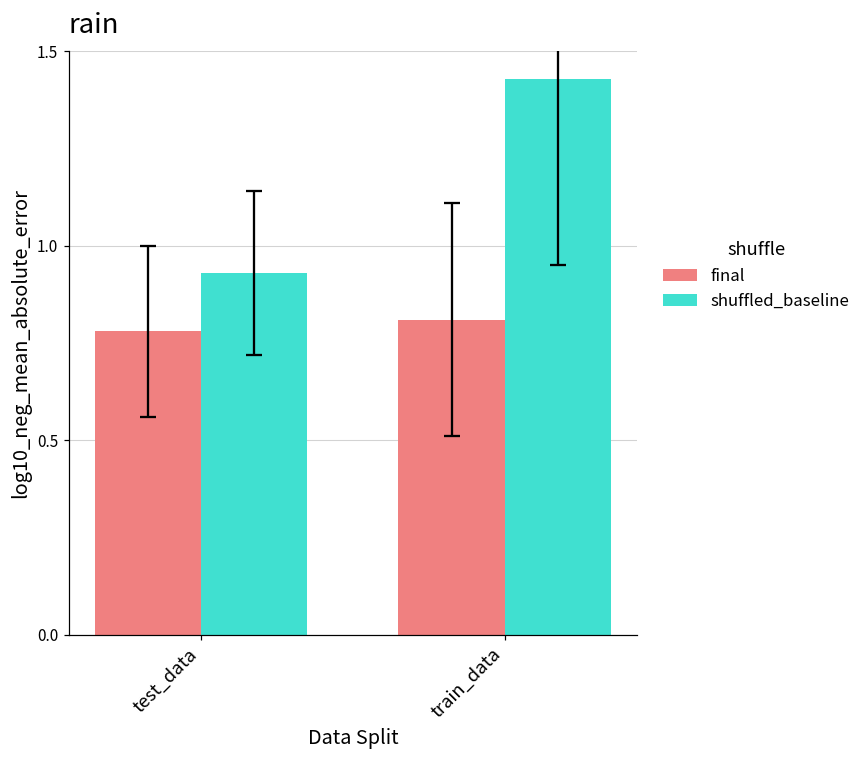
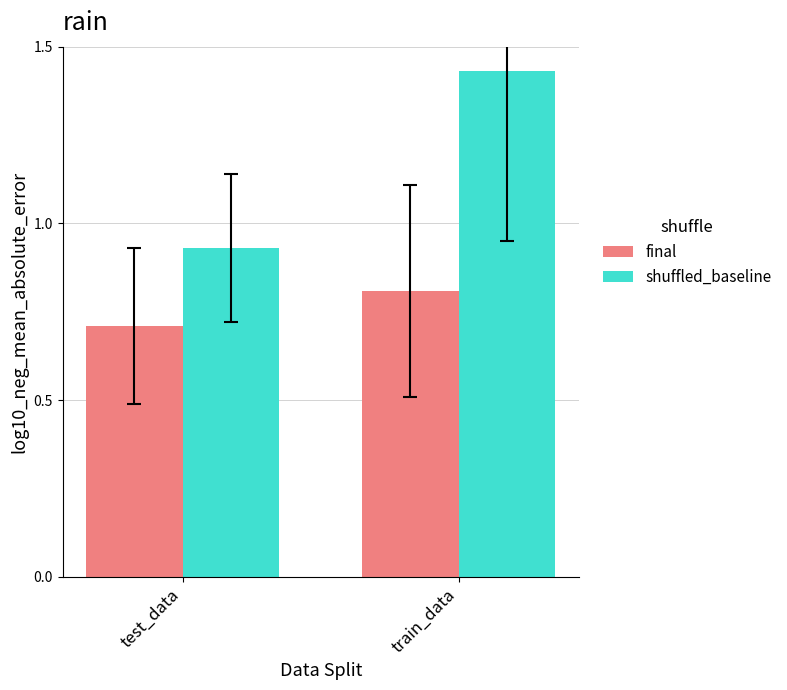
final, test_data: 0.78 -> 0.71
